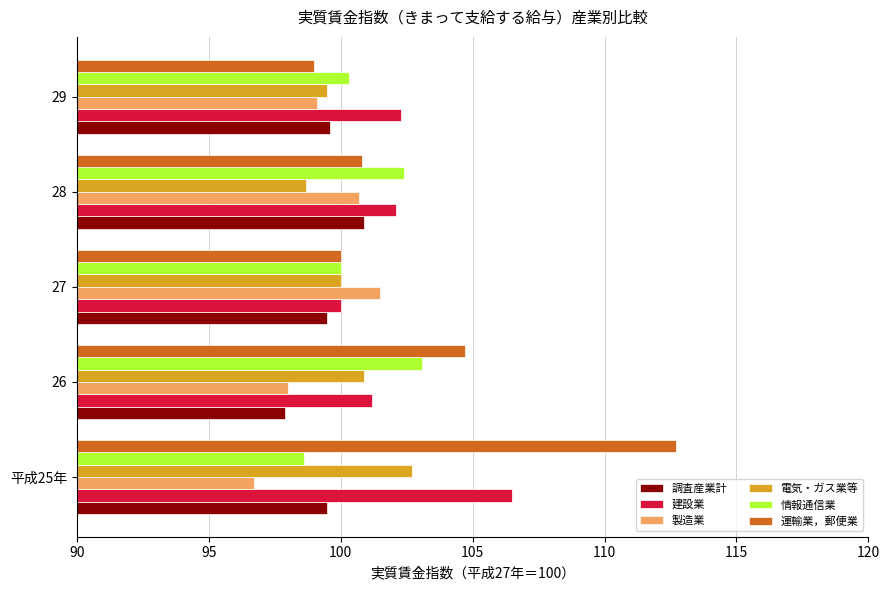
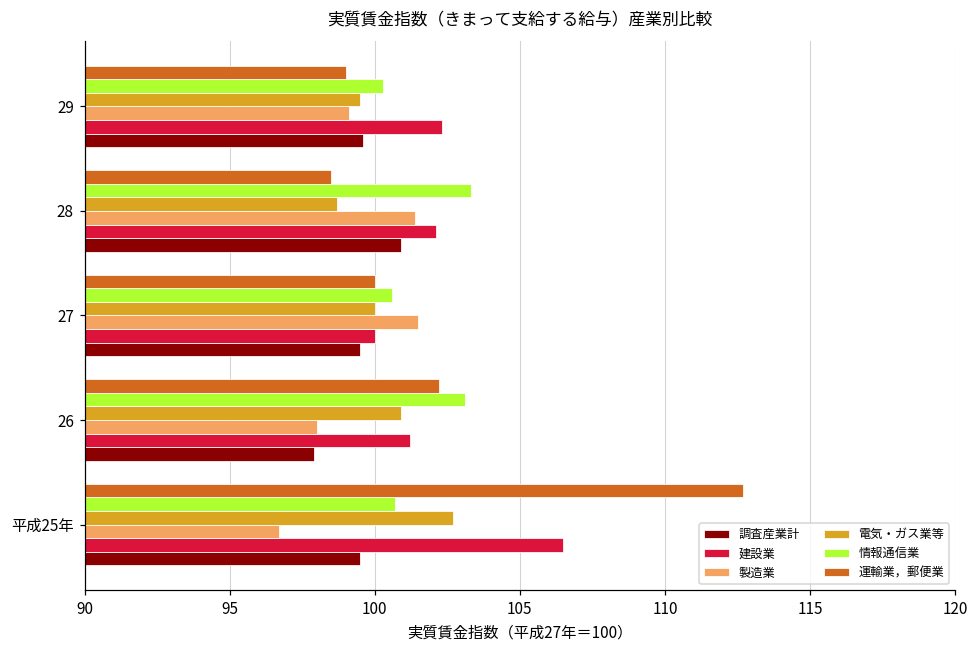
運輸業，郵便業, 28: 100.8 -> 98.5
情報通信業, 28: 102.4 -> 103.3
製造業, 28: 100.7 -> 101.4
情報通信業, 27: 100.0 -> 100.6
運輸業，郵便業, 26: 104.7 -> 102.2
情報通信業, 平成25年: 98.6 -> 100.7
